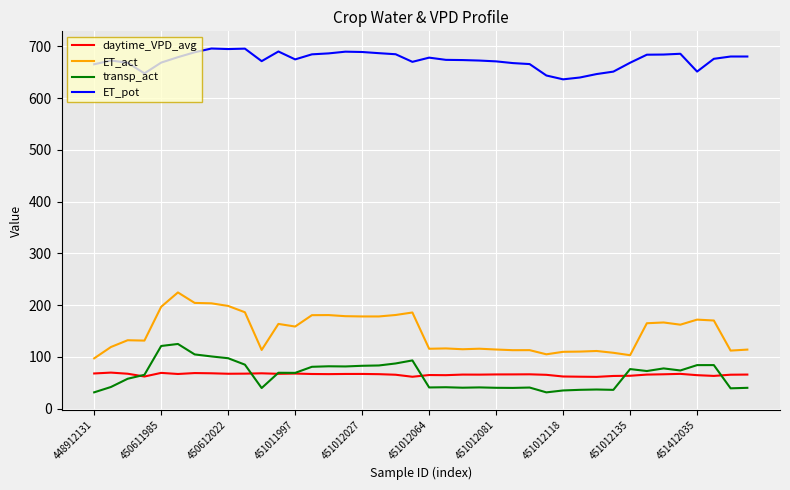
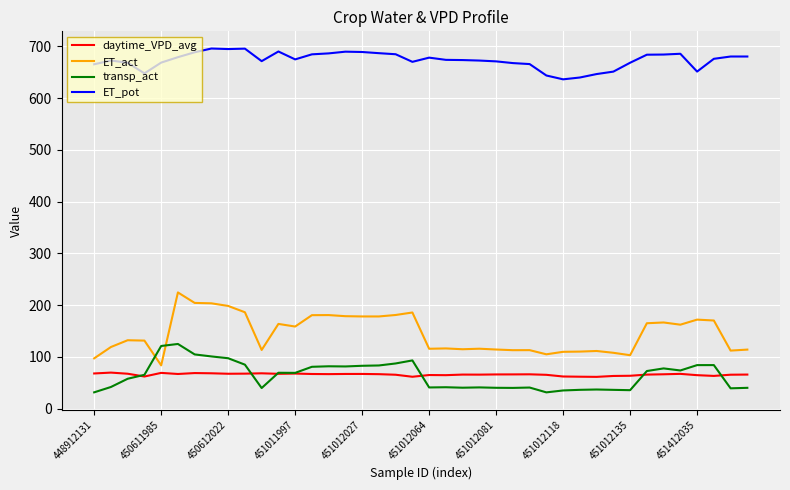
ET_act, 450611985: 200 -> 80
transp_act, 451012135: 80 -> 40
